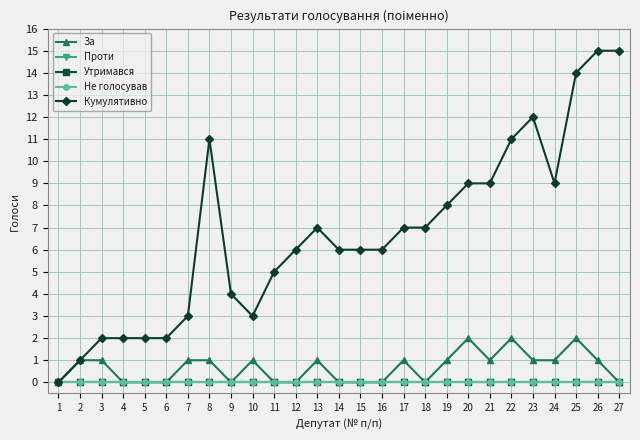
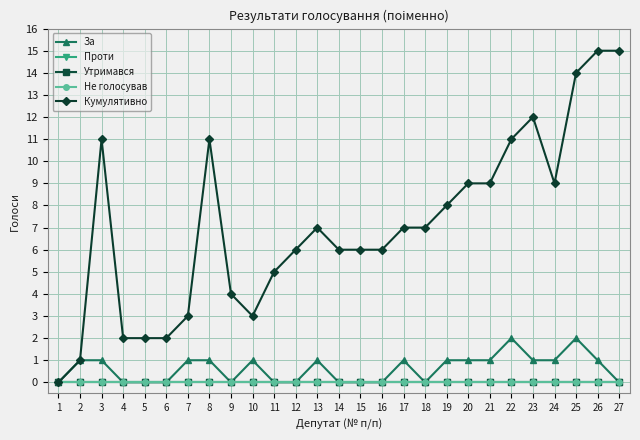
Кумулятивно, 3: 2 -> 11
За, 20: 2 -> 1
